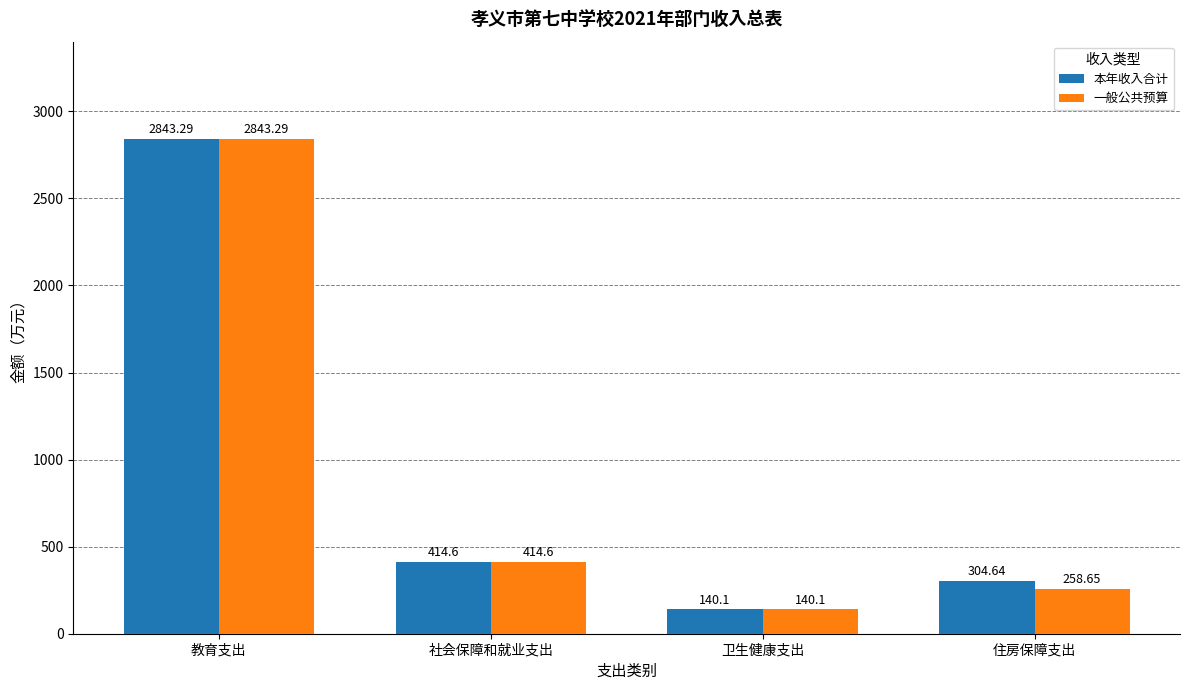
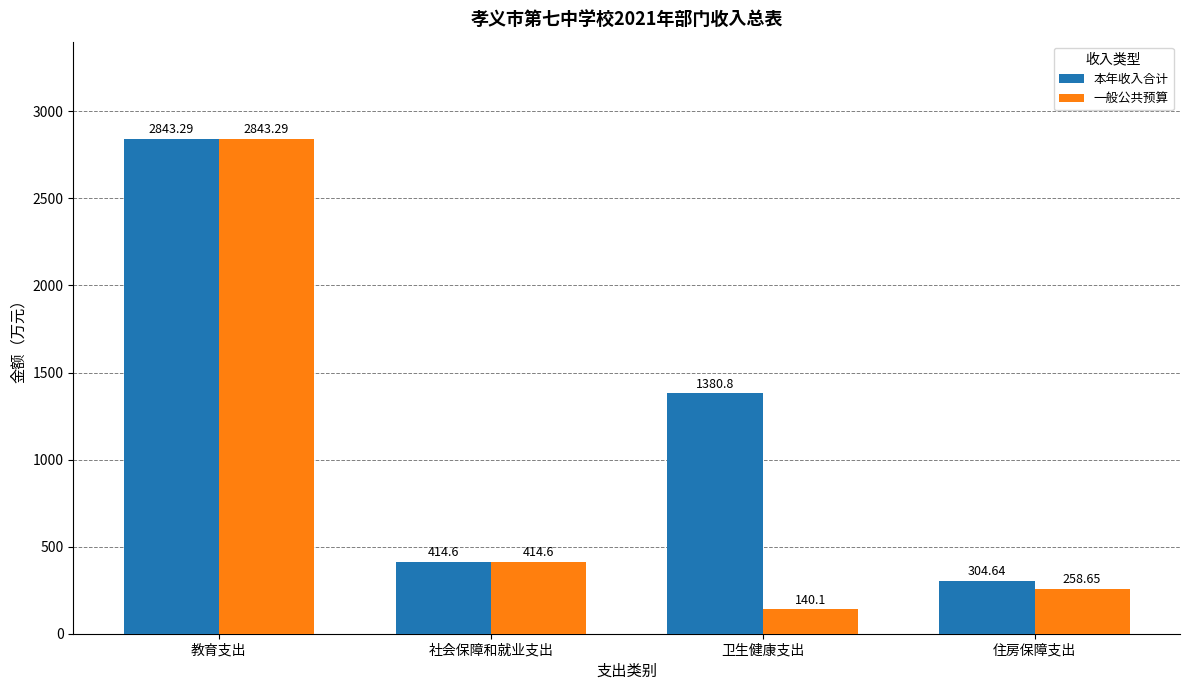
本年收入合计, 卫生健康支出: 140.1 -> 1380.8
